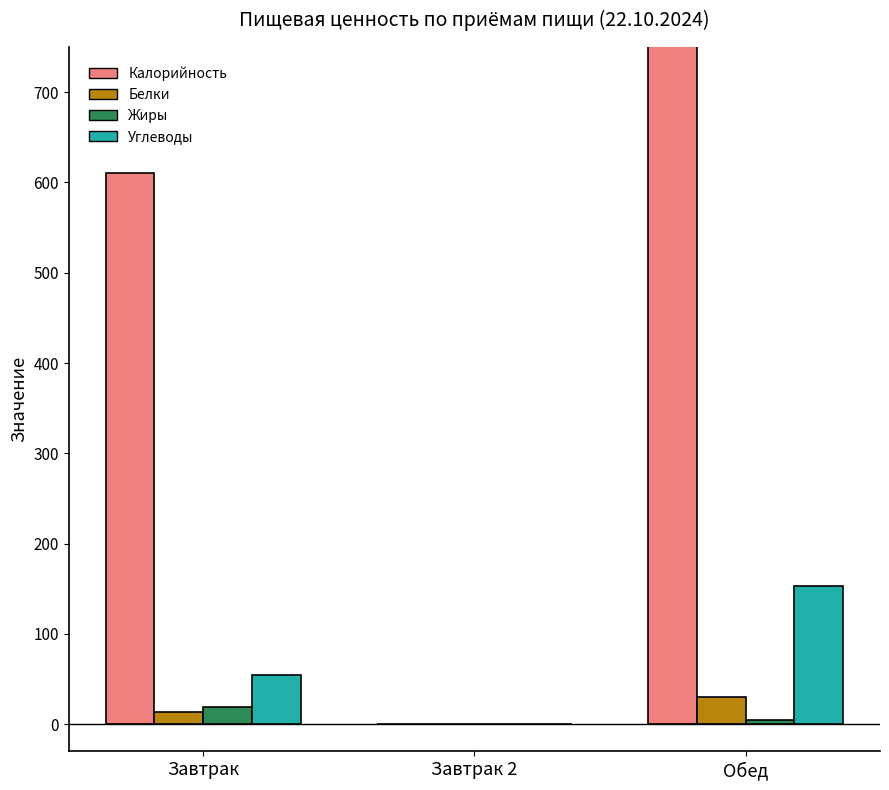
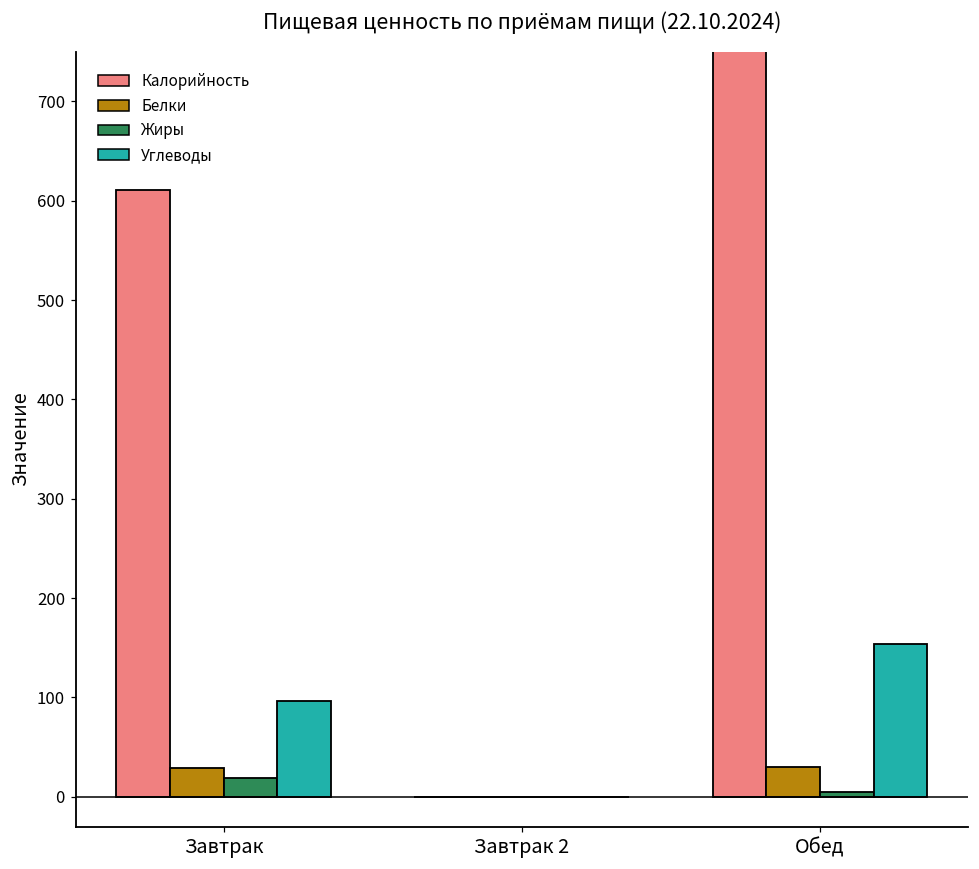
Белки, Завтрак: 10 -> 30
Углеводы, Завтрак: 50 -> 100
